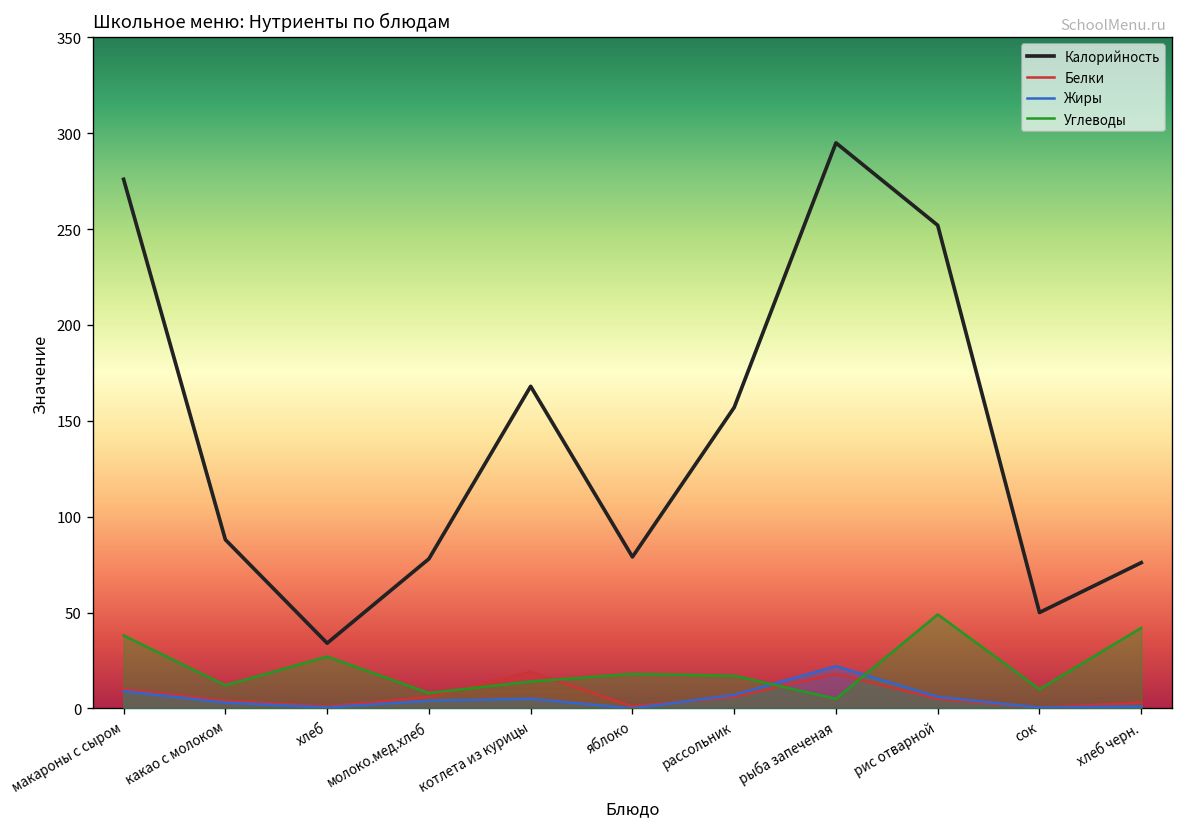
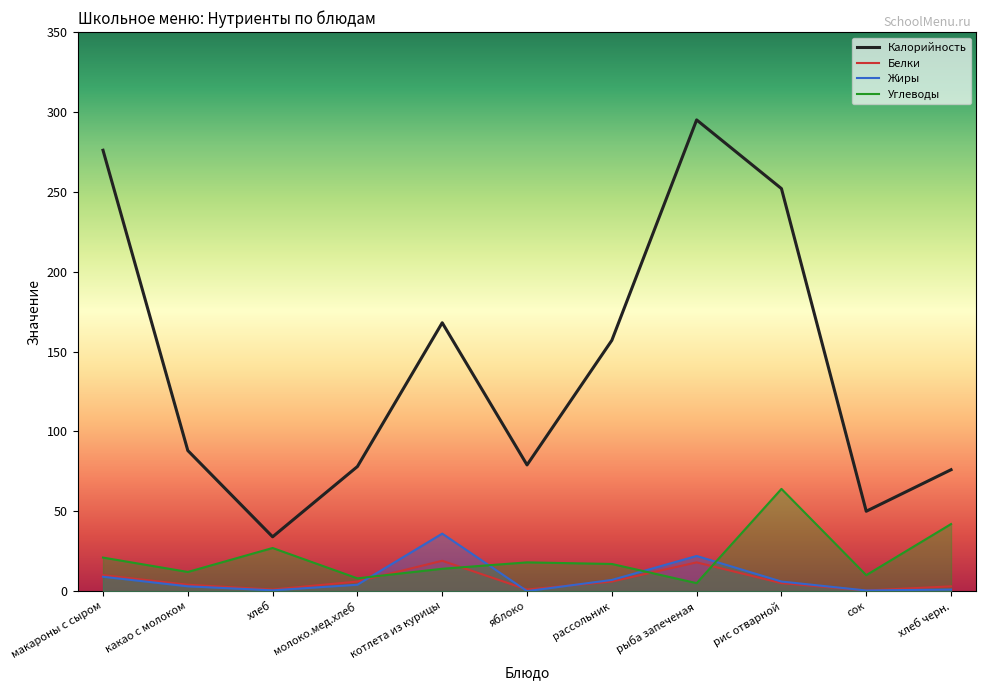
Углеводы, макароны с сыром: 38 -> 21
Жиры, котлета из курицы: 5 -> 36
Углеводы, рис отварной: 49 -> 64
